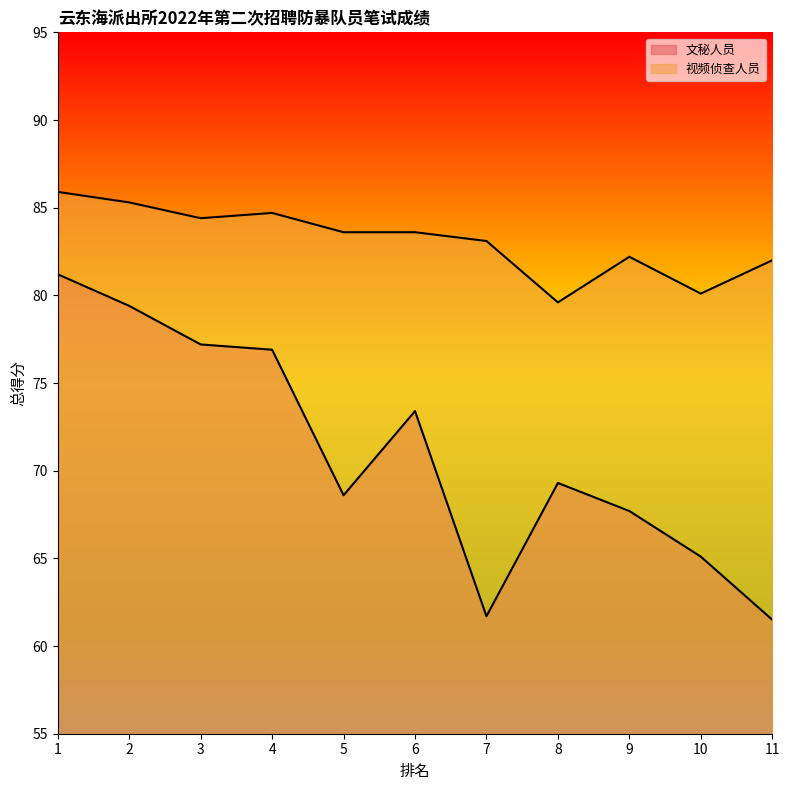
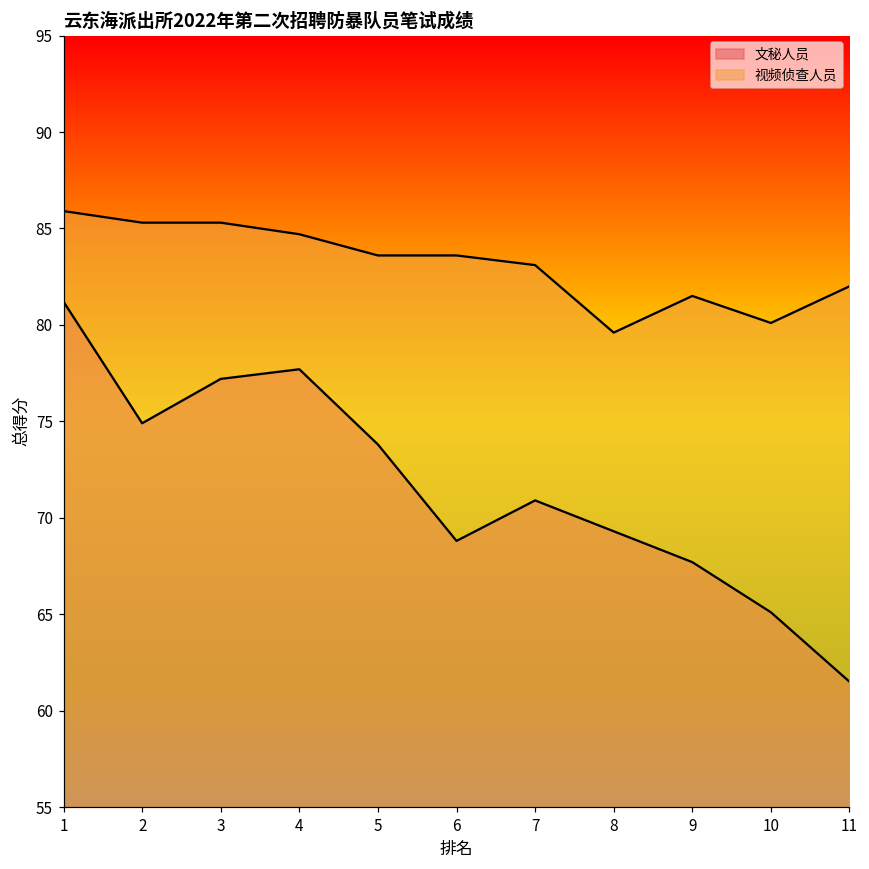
文秘人员, 2: 79.4 -> 74.9
视频侦查人员, 3: 84.4 -> 85.3
文秘人员, 4: 76.9 -> 77.7
文秘人员, 5: 68.6 -> 73.8
文秘人员, 6: 73.4 -> 68.8
文秘人员, 7: 61.7 -> 70.9
视频侦查人员, 9: 82.2 -> 81.5
